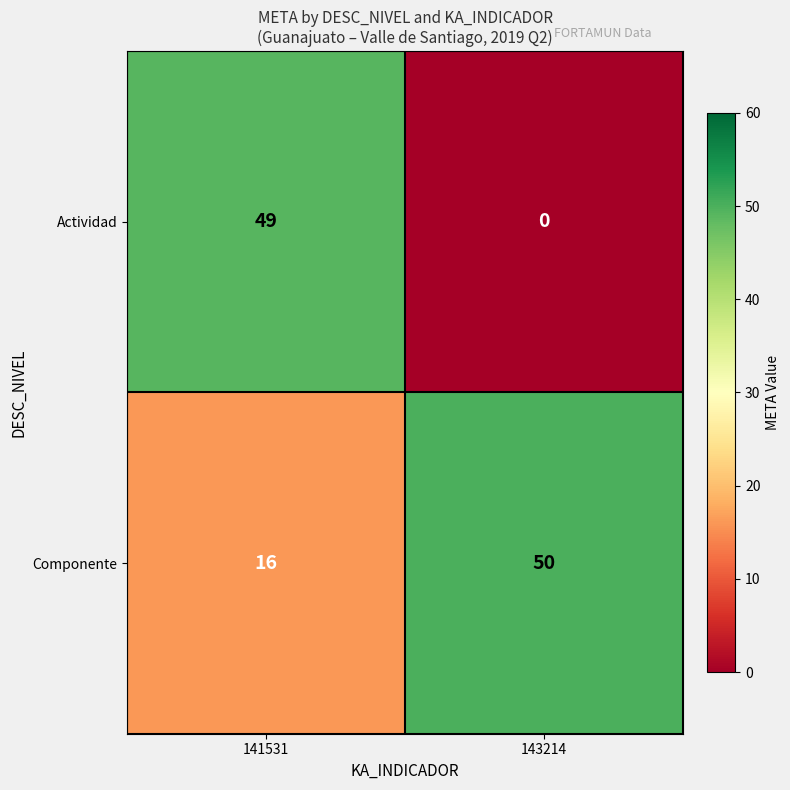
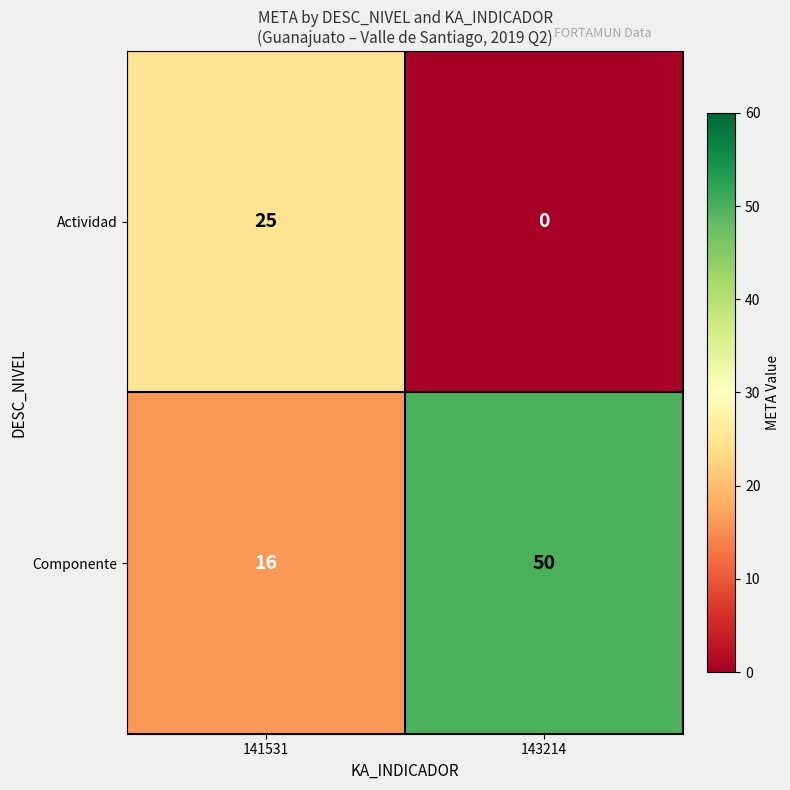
Actividad, 141531: 49 -> 25
